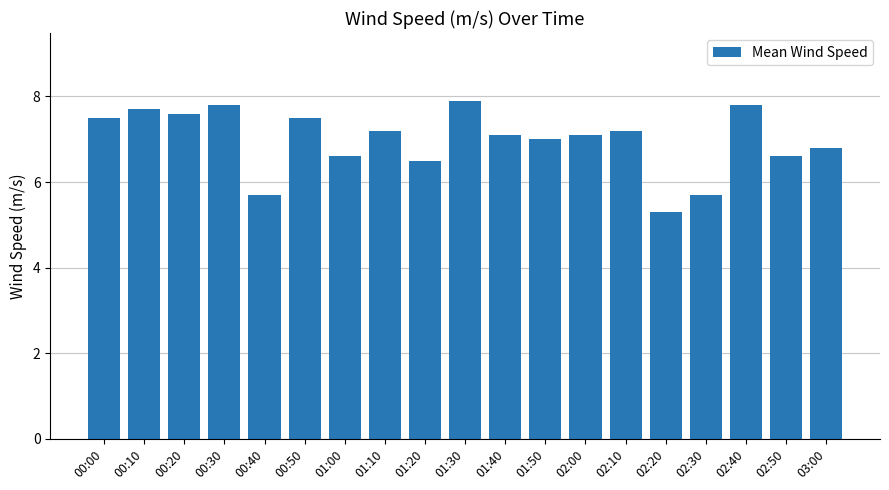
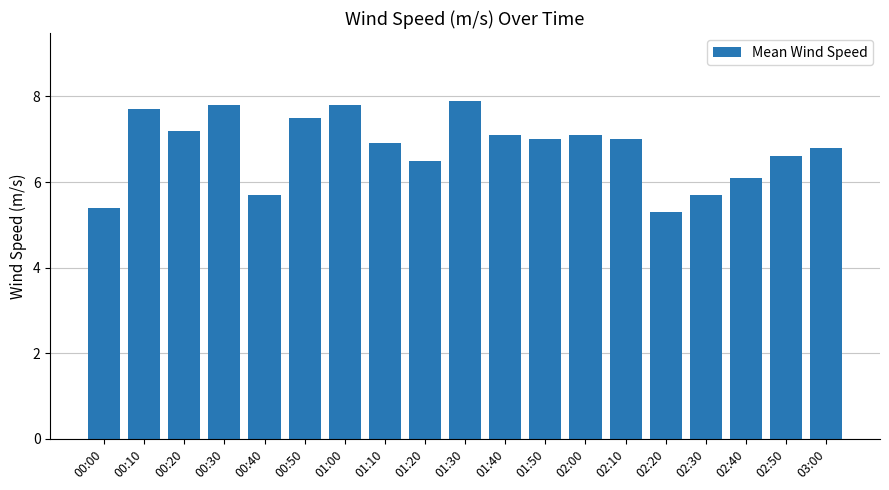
00:00: 7.5 -> 5.4
00:20: 7.6 -> 7.2
01:00: 6.6 -> 7.8
01:10: 7.2 -> 6.9
02:10: 7.2 -> 7.0
02:40: 7.8 -> 6.1
